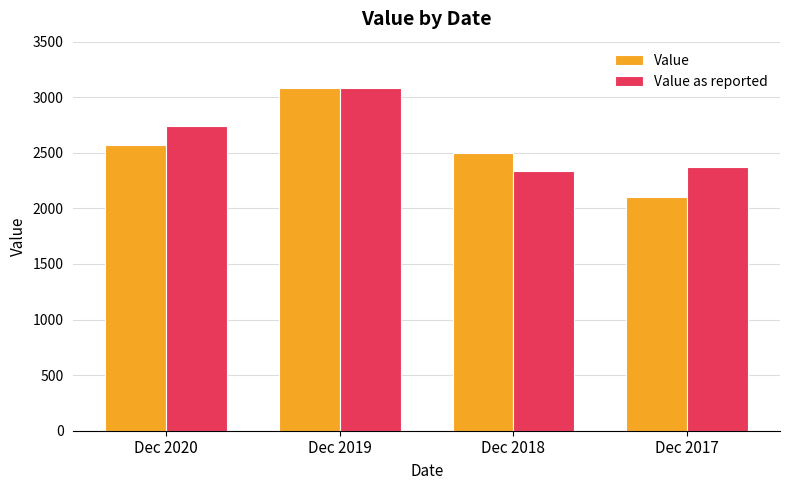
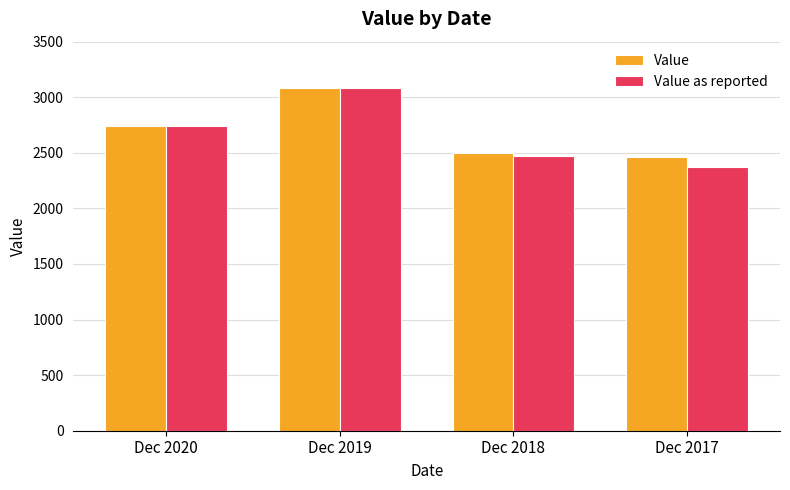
Value, Dec 2020: 2570 -> 2740
Value as reported, Dec 2018: 2340 -> 2470
Value, Dec 2017: 2100 -> 2460
